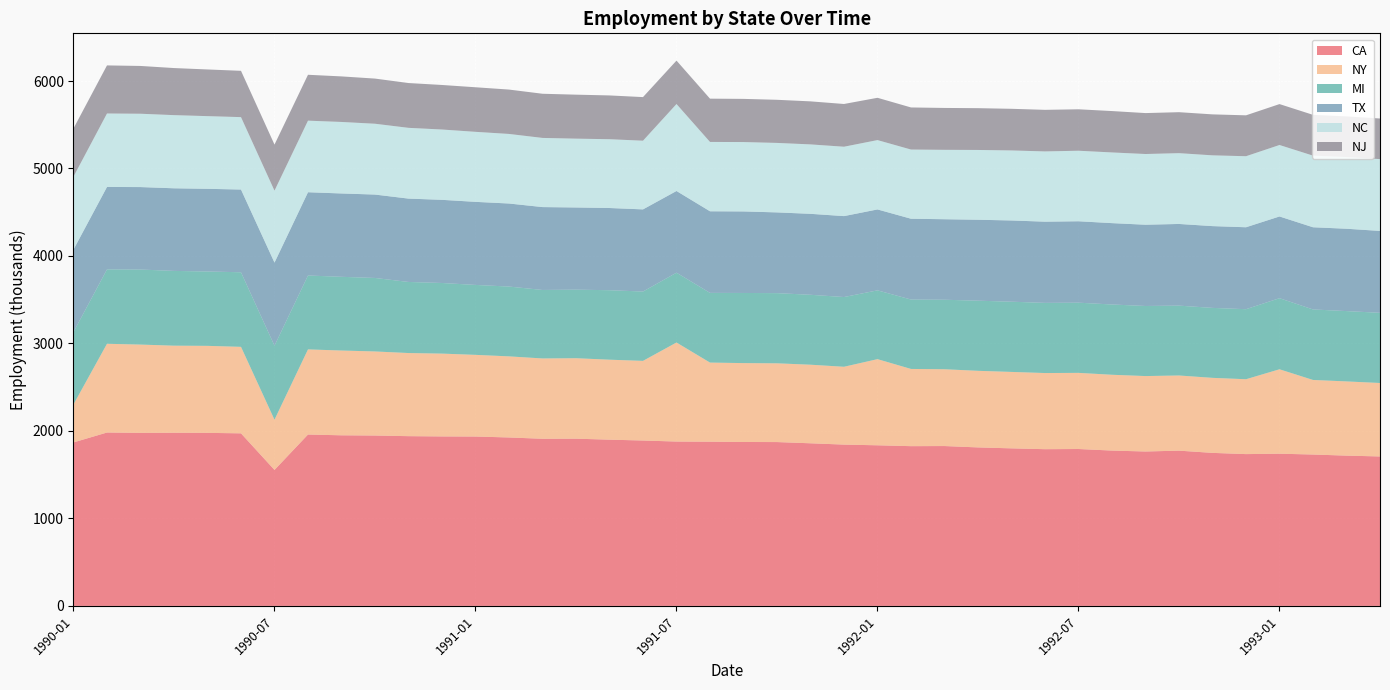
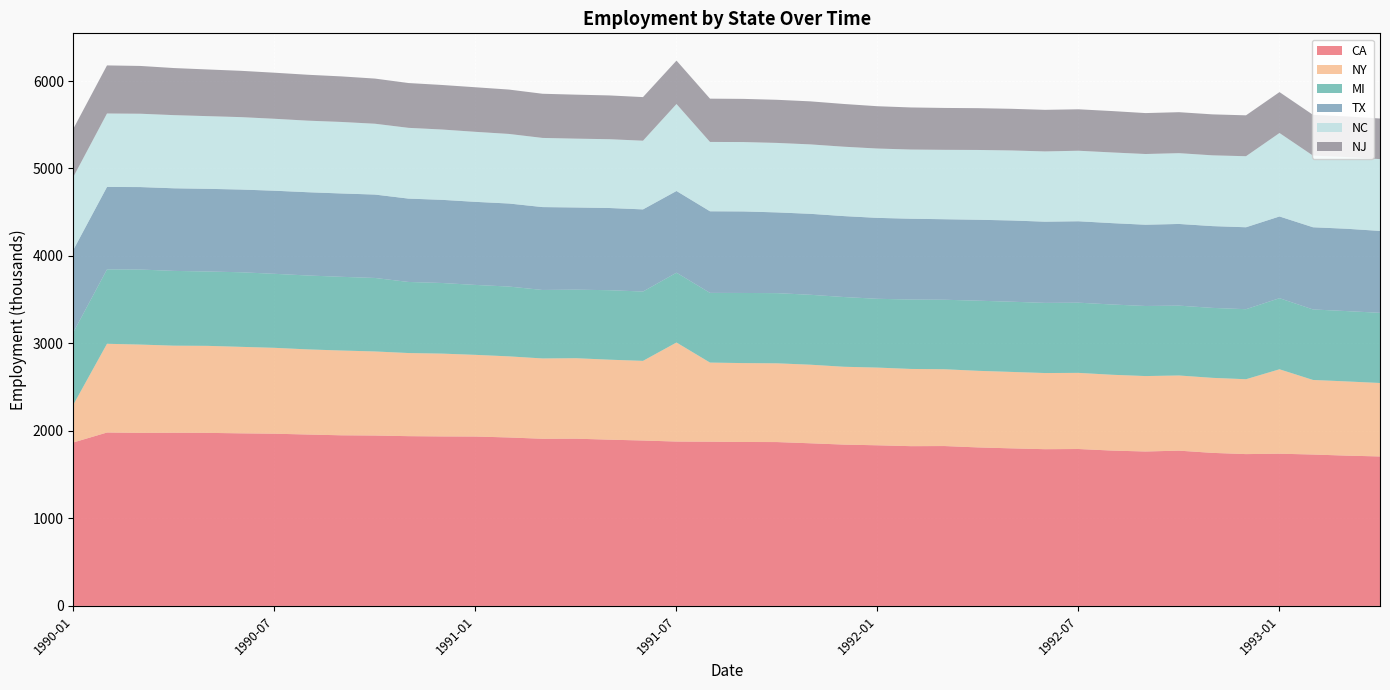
CA, 1990-07: 1600 -> 2000
NY, 1990-07: 600 -> 1000
NY, 1992-01: 1000 -> 900
NC, 1993-01: 800 -> 1000
